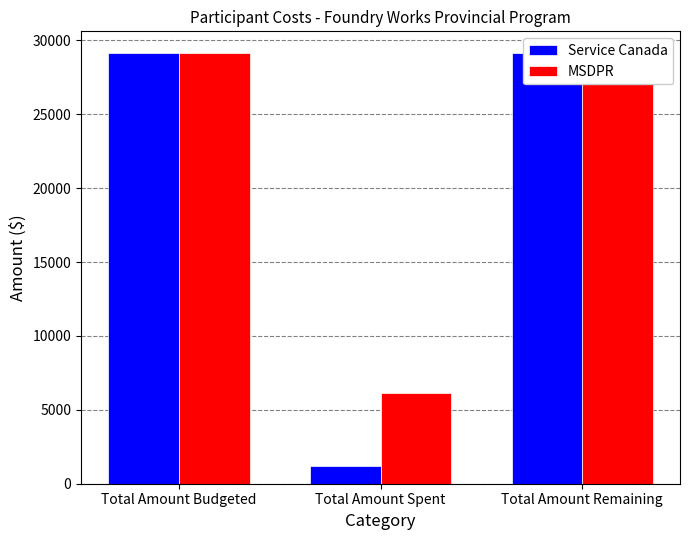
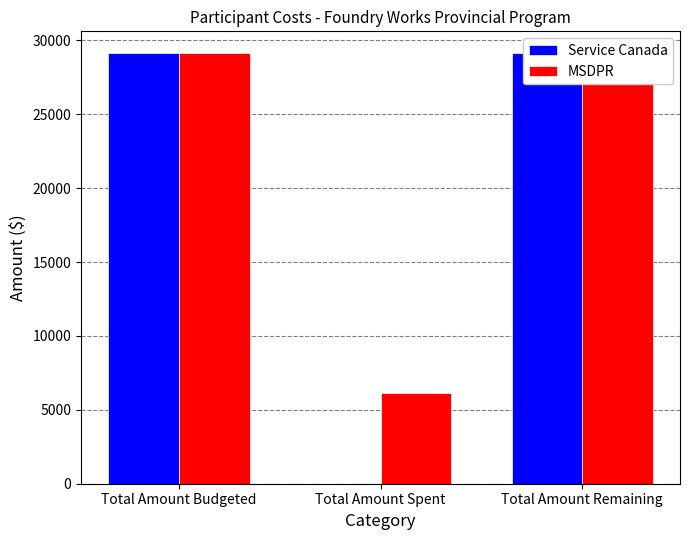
Service Canada, Total Amount Spent: 1200 -> 0
